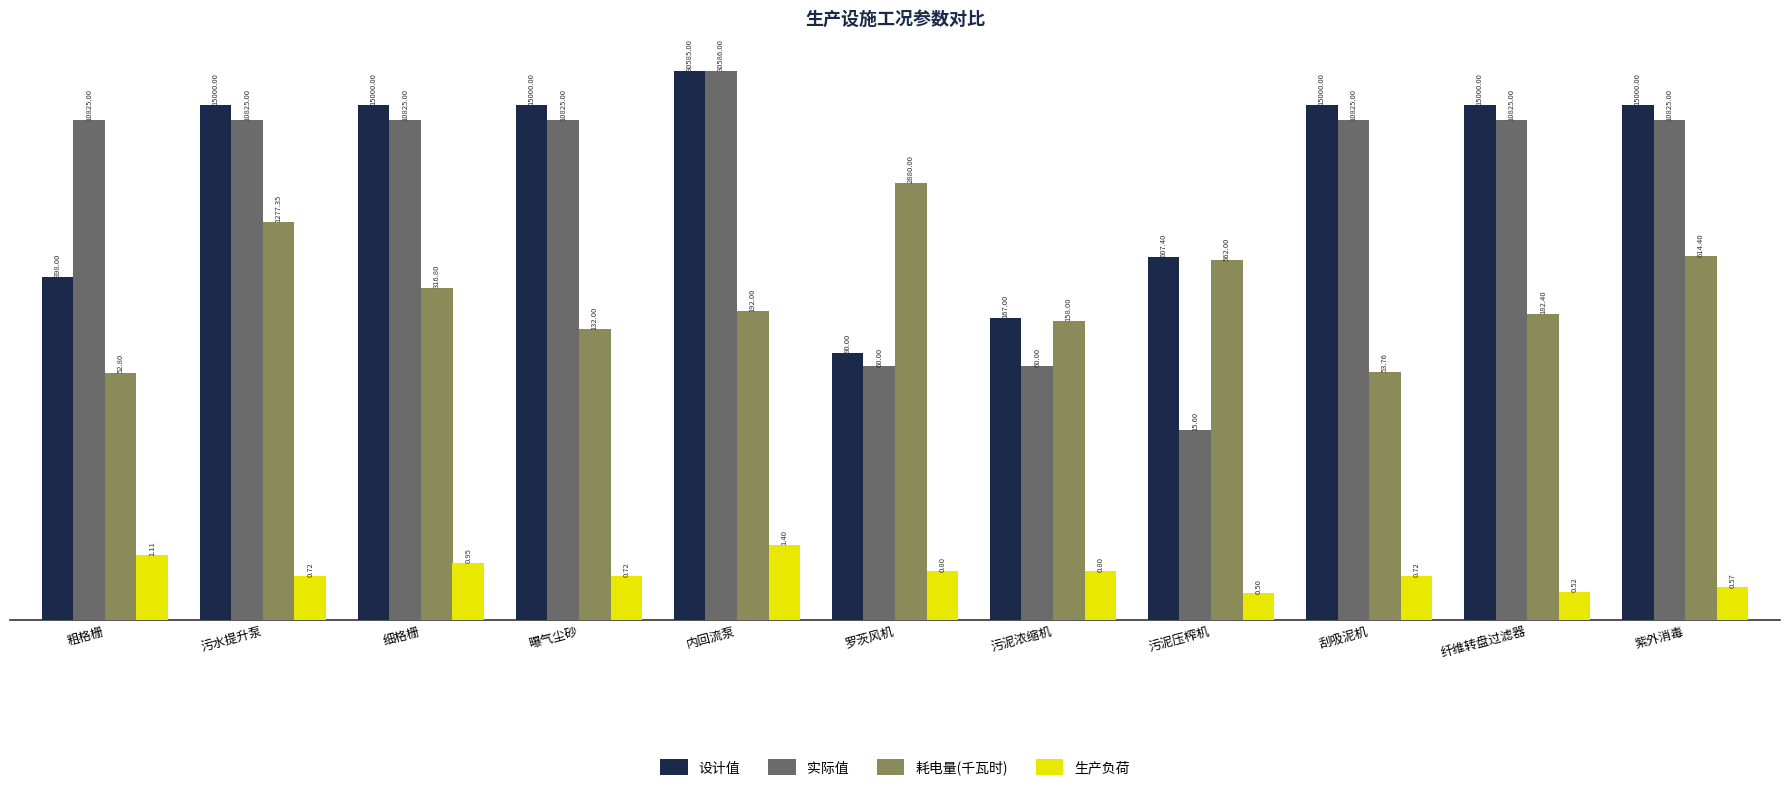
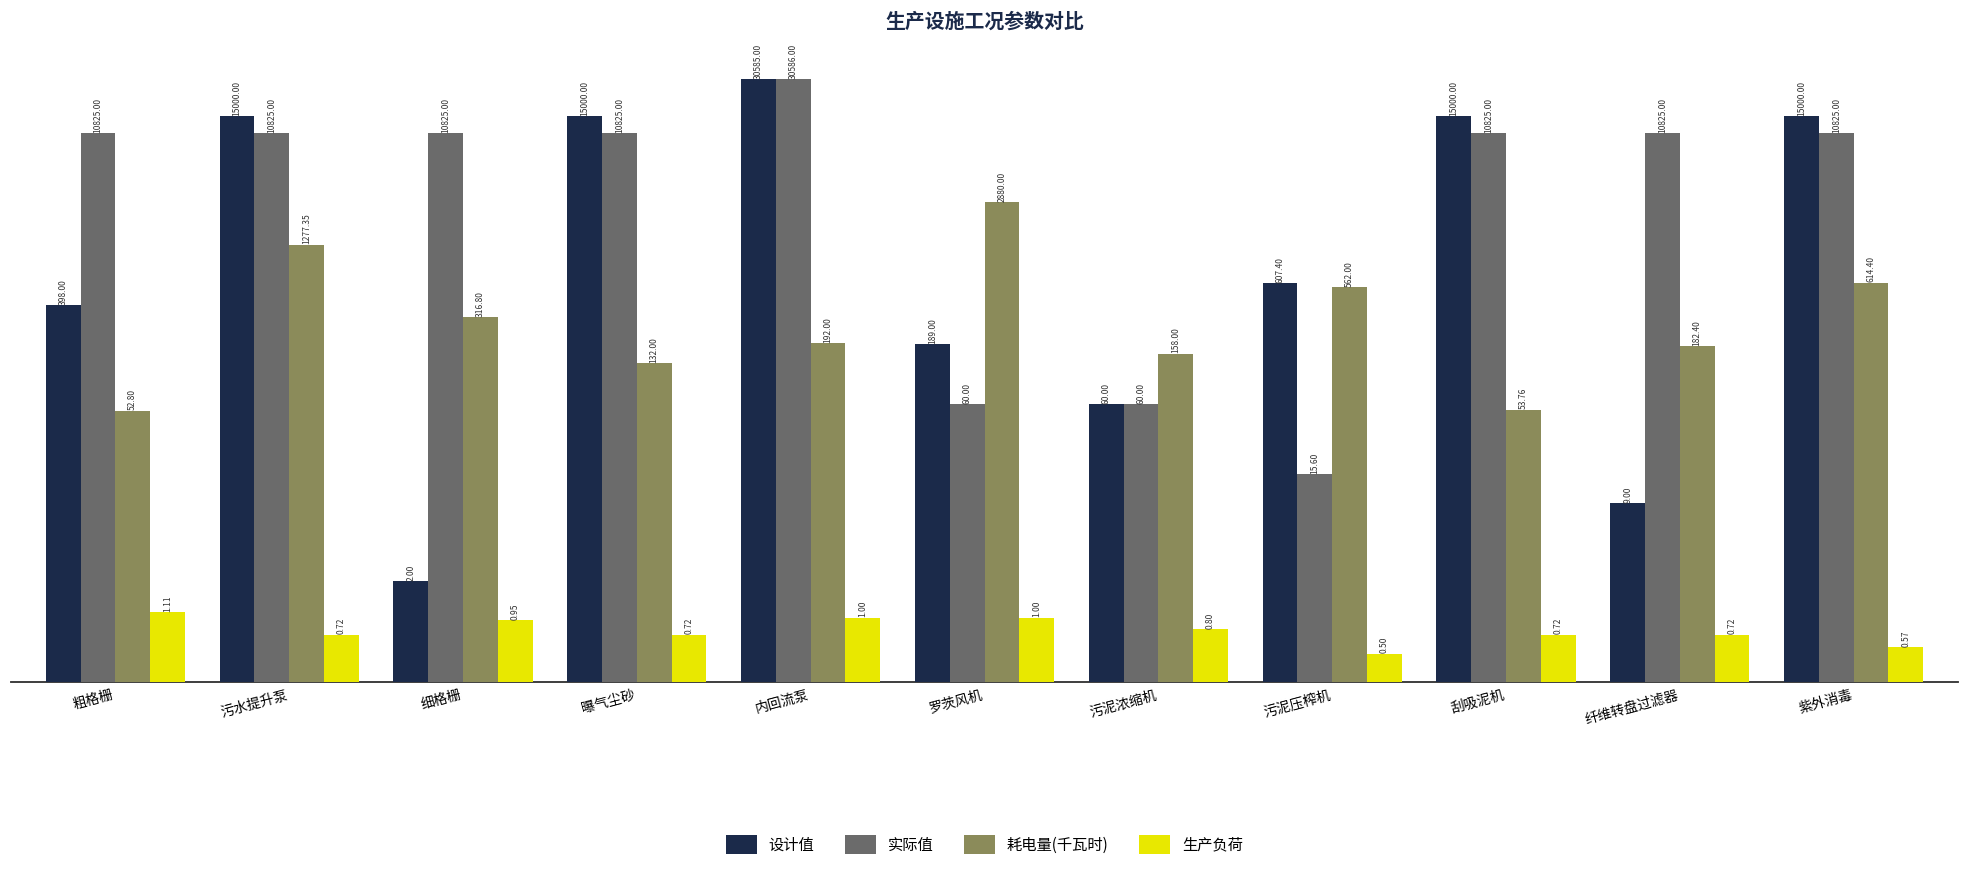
设计值, 细格栅: 15000.00 -> 2.00
生产负荷, 内回流泵: 1.40 -> 1.00
设计值, 罗茨风机: 80.00 -> 189.00
生产负荷, 罗茨风机: 0.80 -> 1.00
设计值, 污泥浓缩机: 167.00 -> 60.00
设计值, 纤维转盘过滤器: 15000.00 -> 9.00
生产负荷, 纤维转盘过滤器: 0.52 -> 0.72
